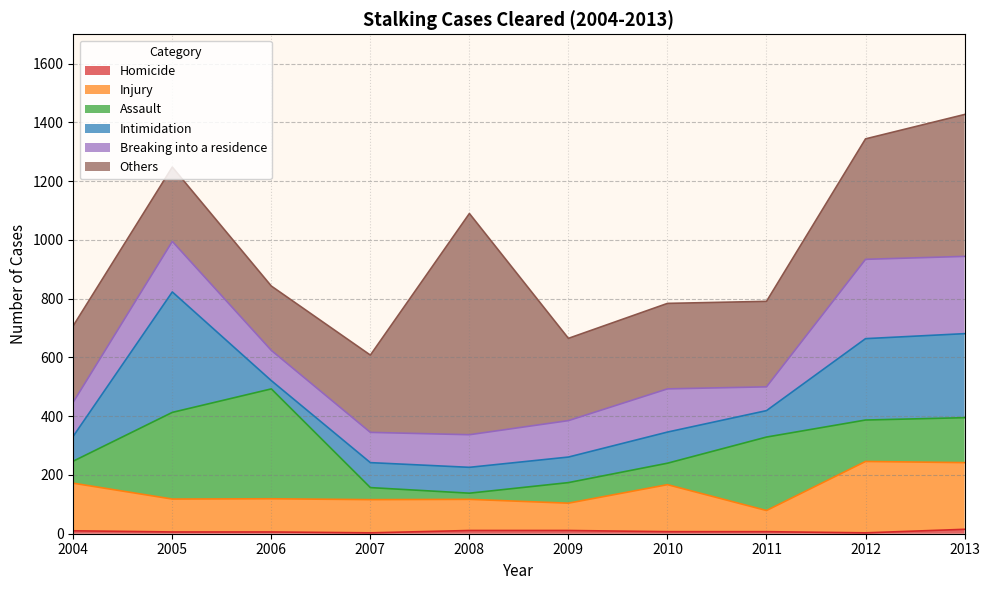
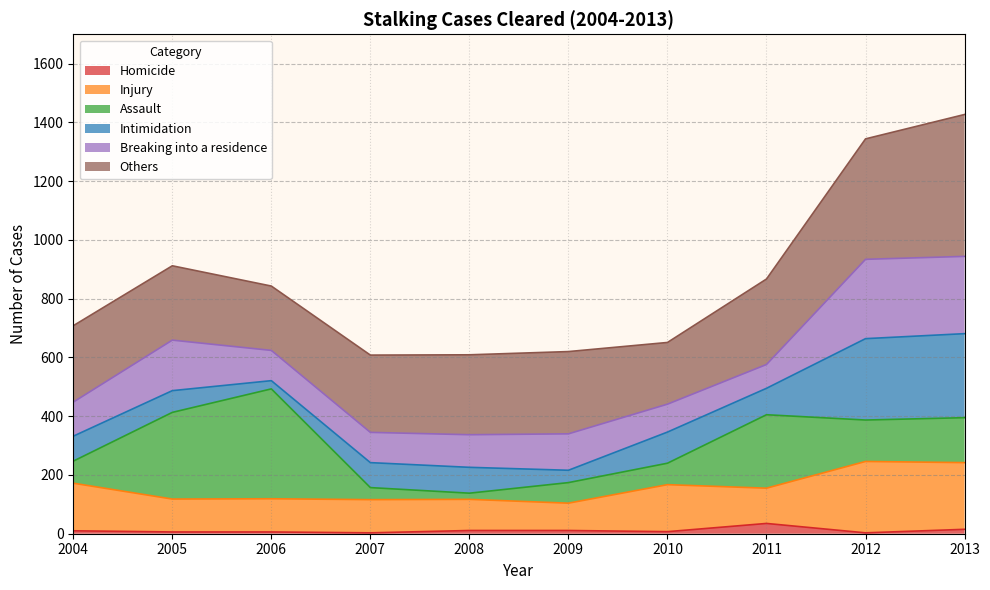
Intimidation, 2005: 410 -> 70
Others, 2008: 750 -> 270
Intimidation, 2009: 90 -> 40
Breaking into a residence, 2010: 150 -> 100
Others, 2010: 290 -> 210
Homicide, 2011: 10 -> 40
Injury, 2011: 70 -> 120
